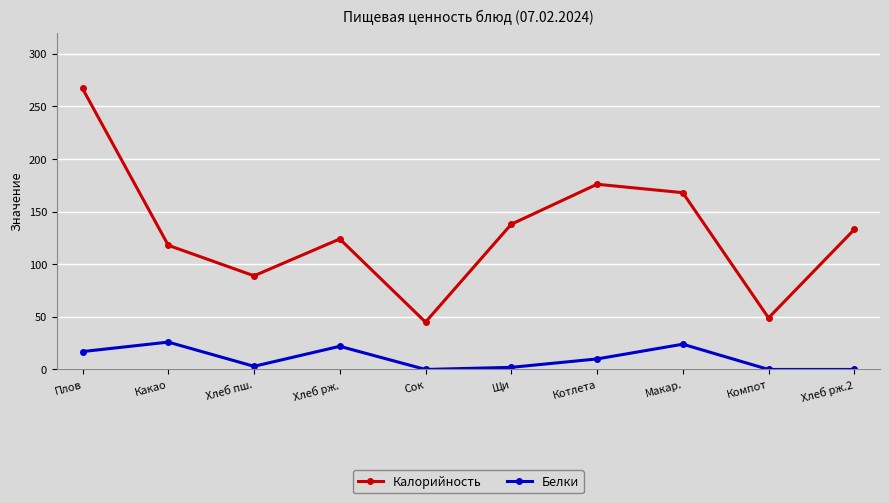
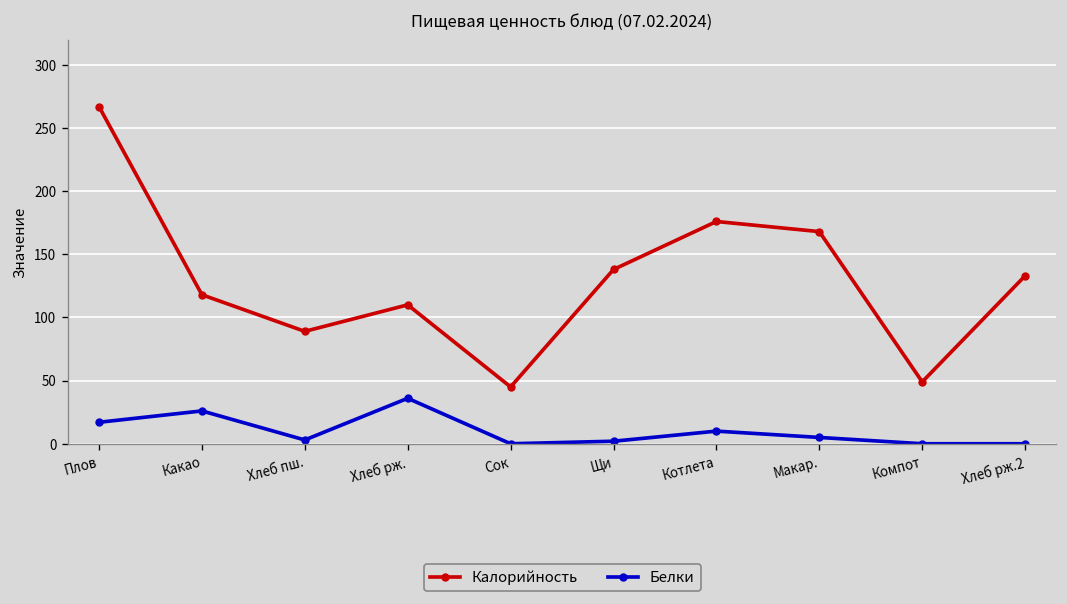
Калорийность, Хлеб рж.: 124 -> 110
Белки, Хлеб рж.: 22 -> 36
Белки, Макар.: 24 -> 5
